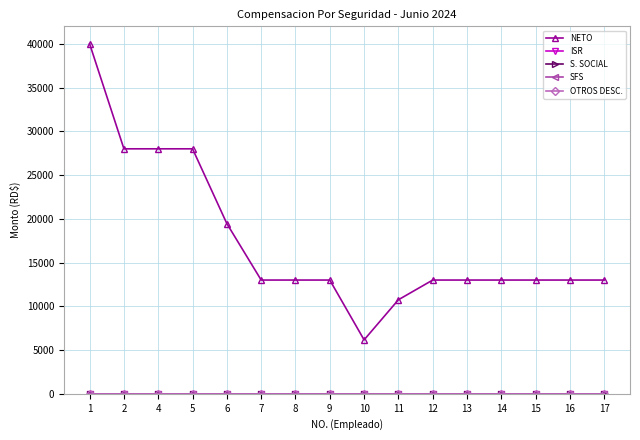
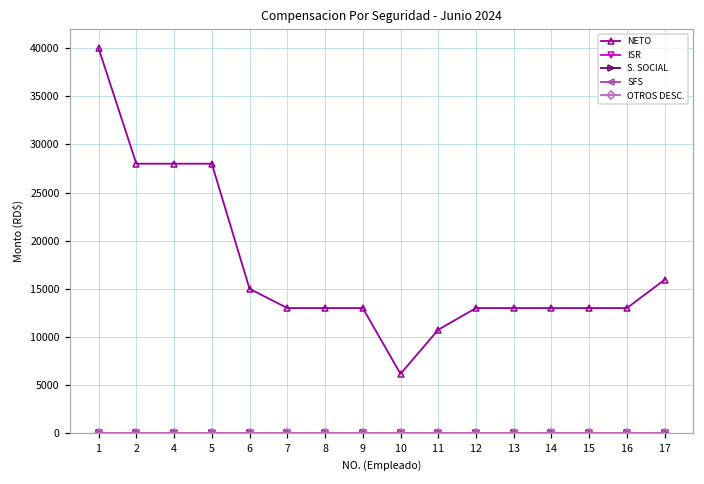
NETO, 6: 19000 -> 15000
NETO, 17: 13000 -> 16000
